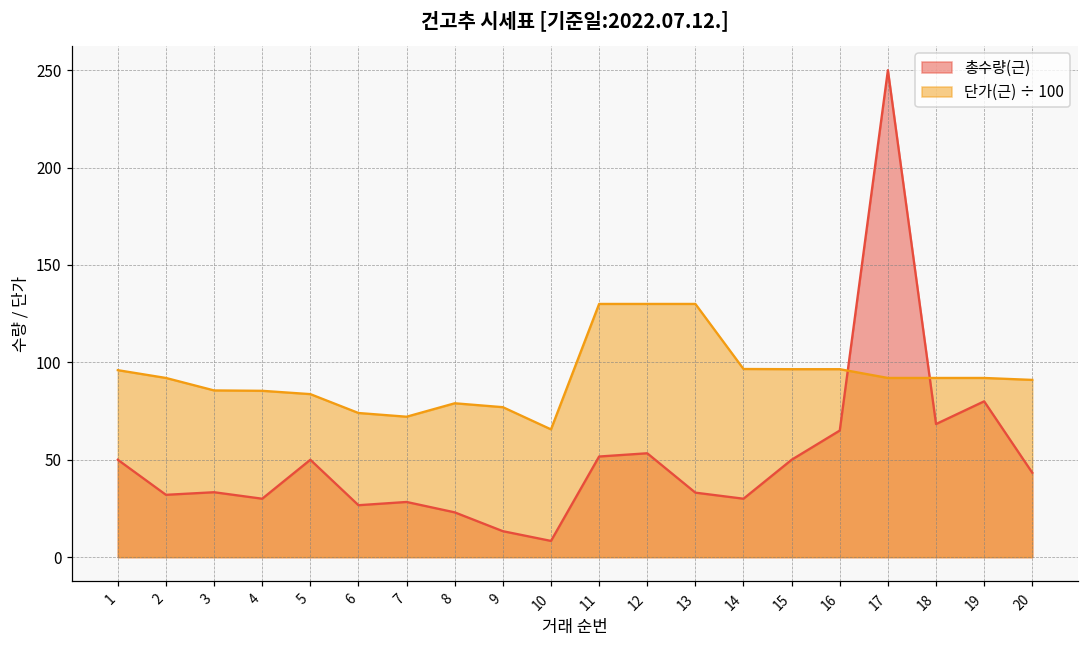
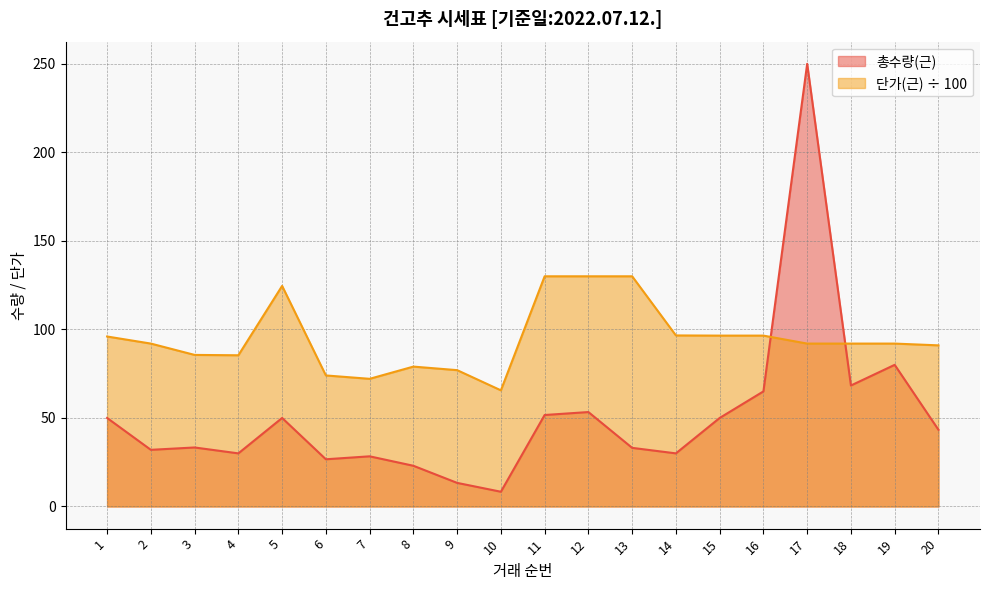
단가(근) ÷ 100, 5: 84 -> 125
